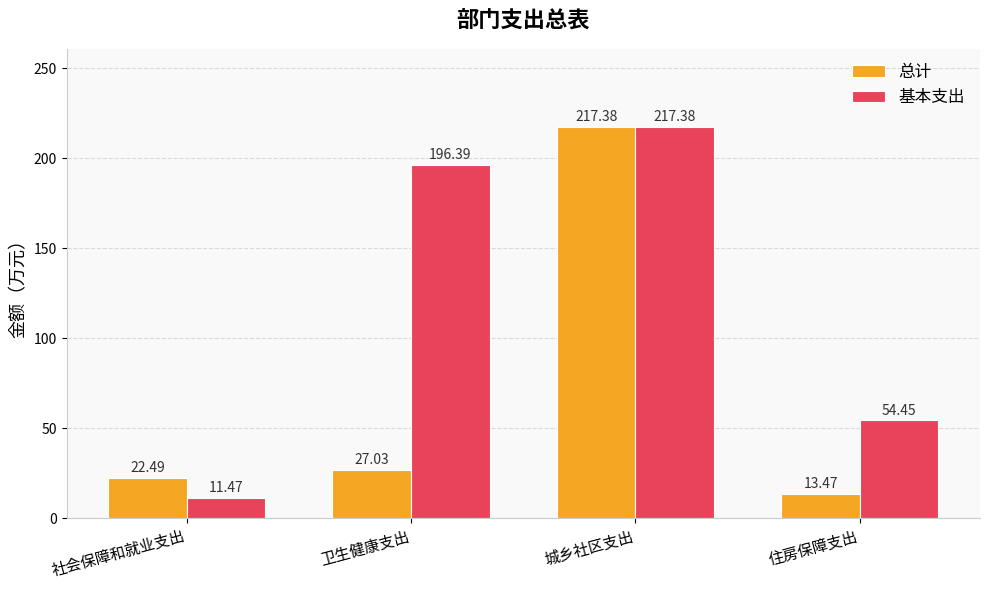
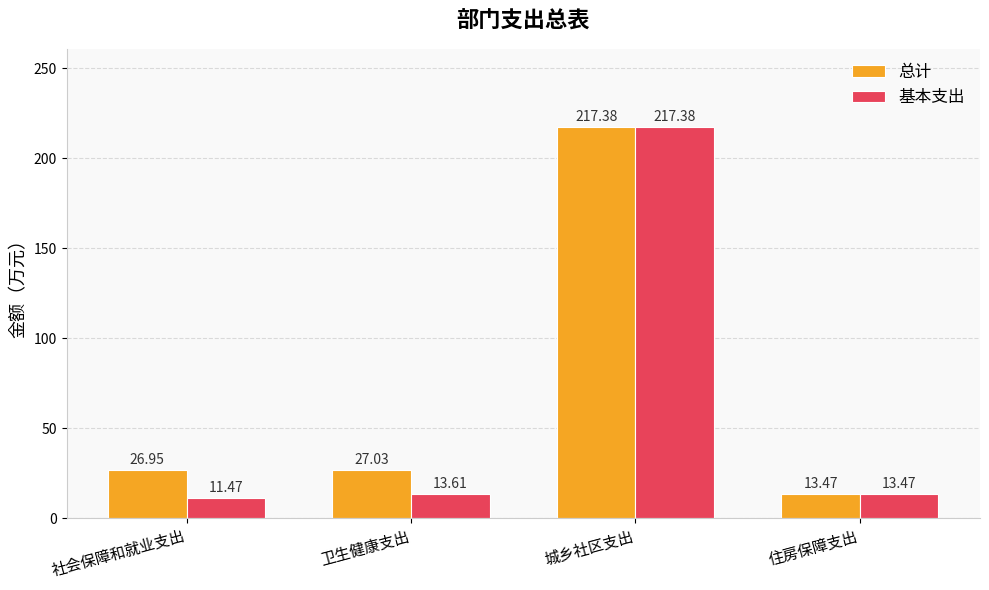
总计, 社会保障和就业支出: 22.49 -> 26.95
基本支出, 卫生健康支出: 196.39 -> 13.61
基本支出, 住房保障支出: 54.45 -> 13.47
